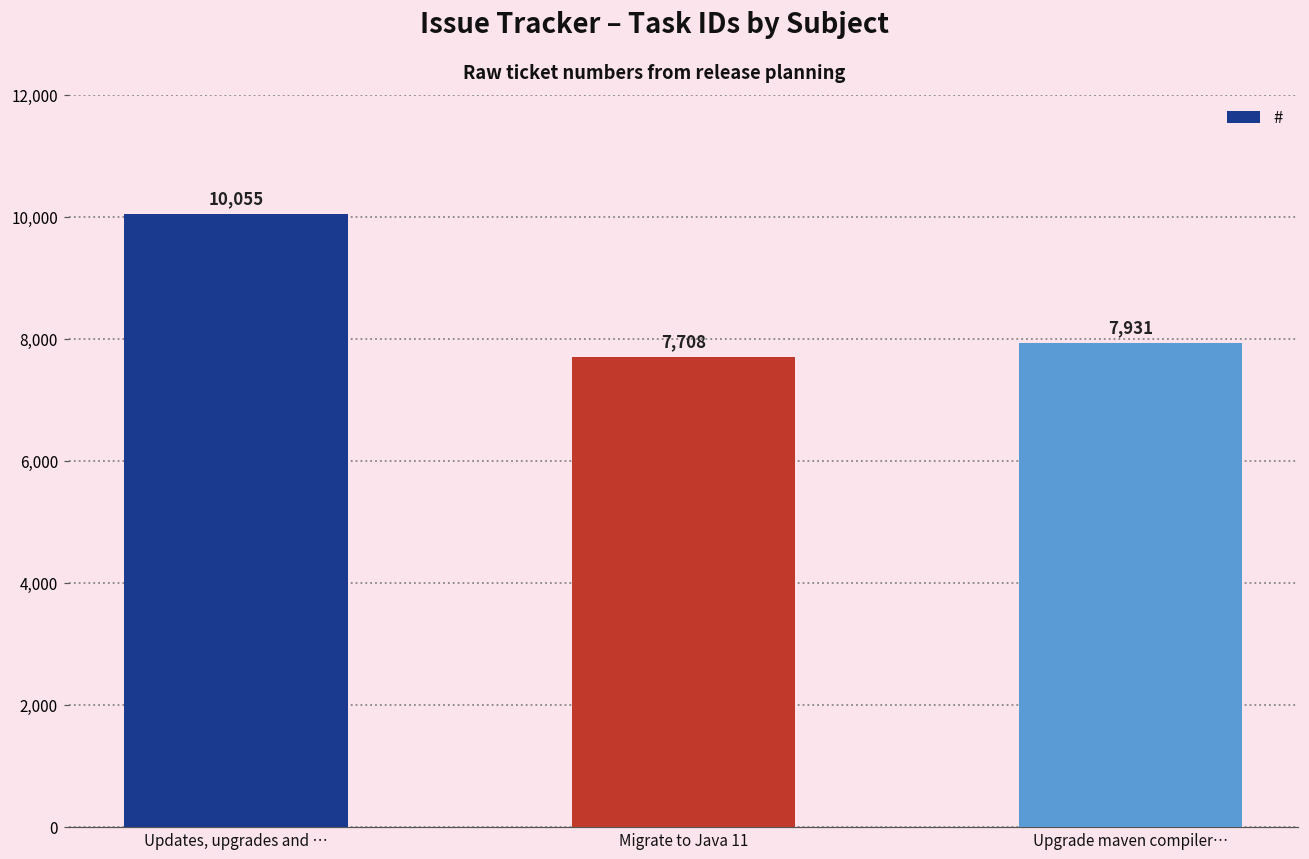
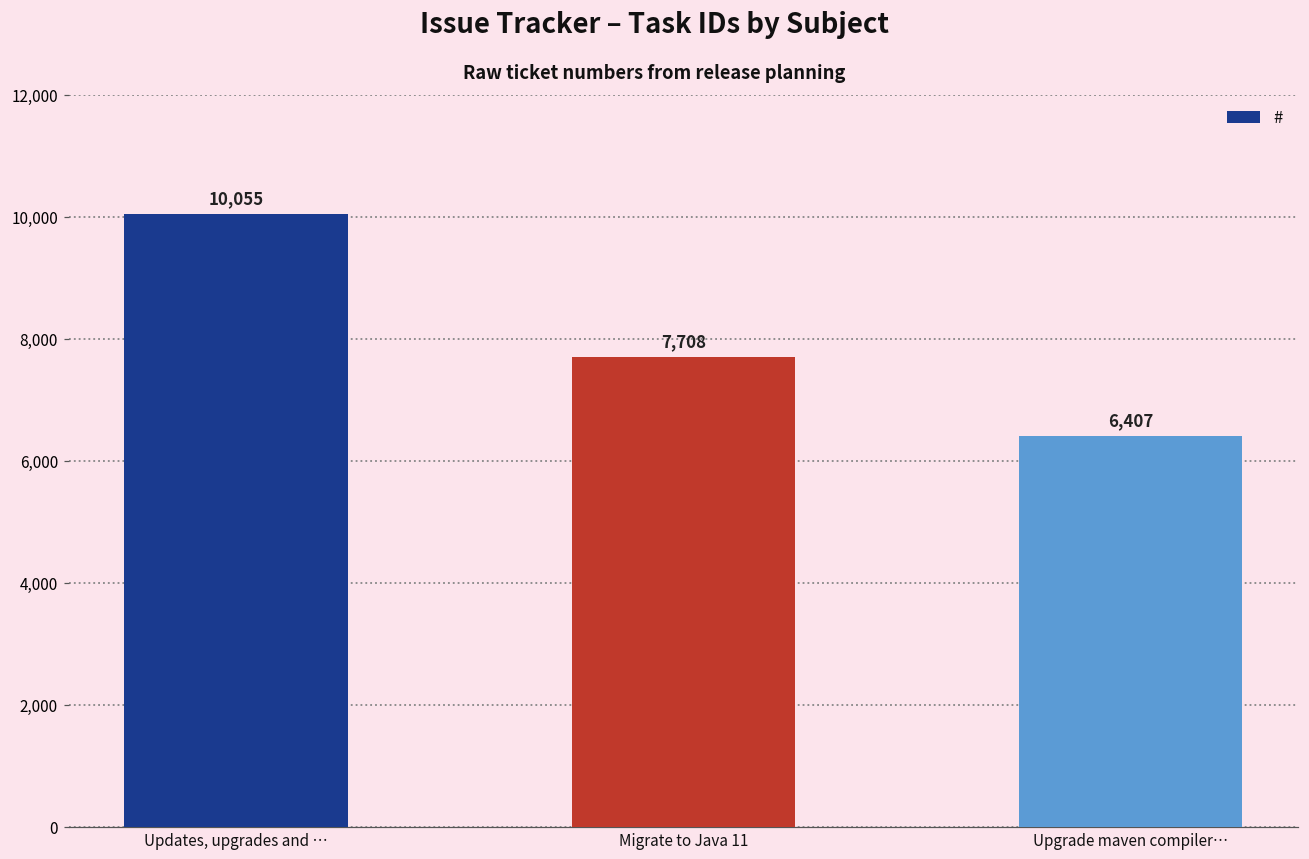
Upgrade maven compiler…: 7,931 -> 6,407
